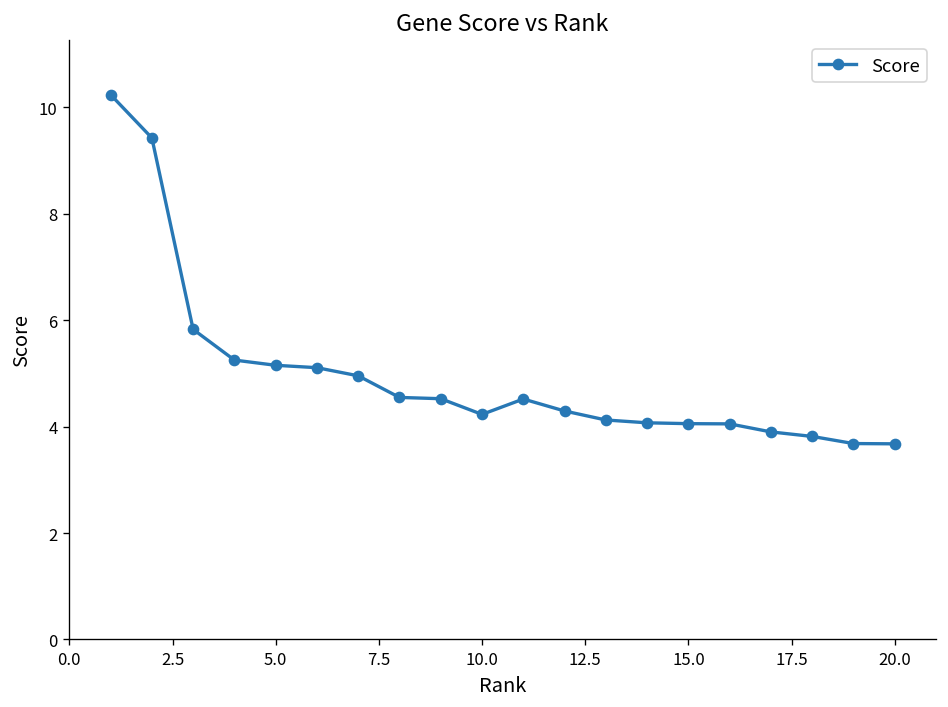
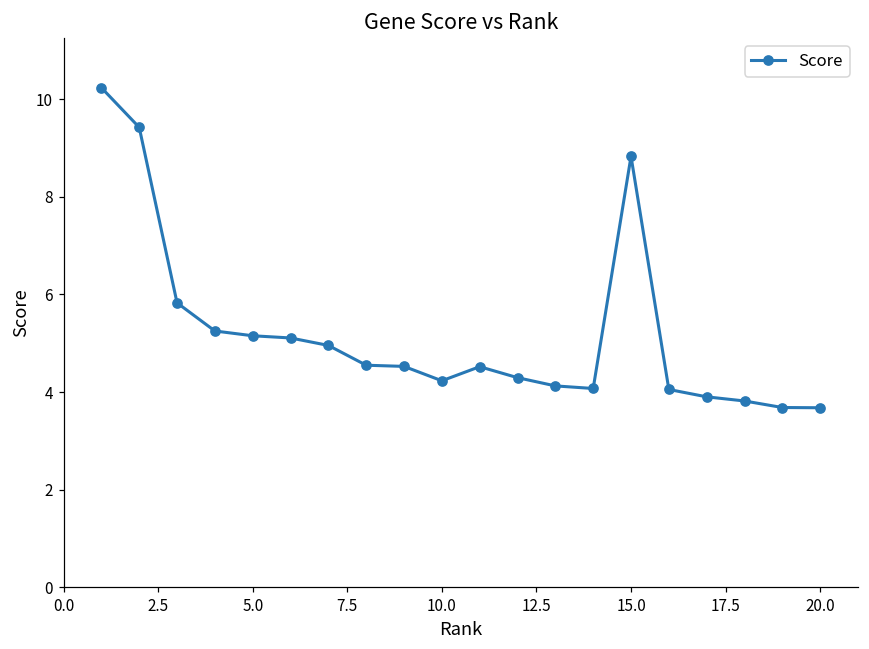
15.0: 4.1 -> 8.8
